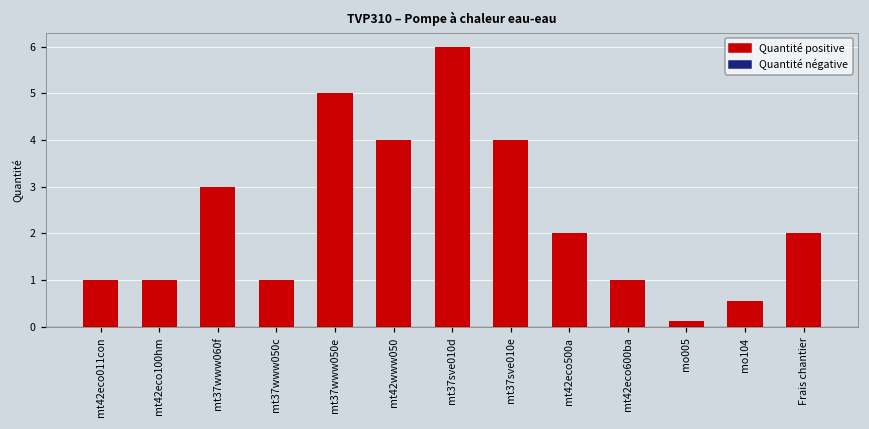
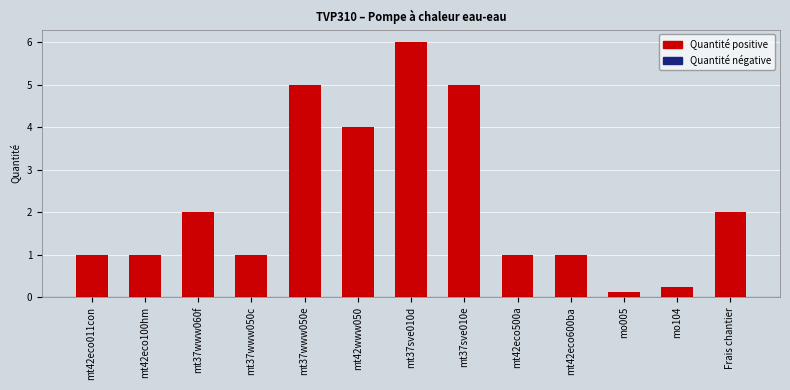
mt37www060f: 3 -> 2
mt37sve010e: 4 -> 5
mt42eco500a: 2 -> 1
mo104: 0.6 -> 0.2
